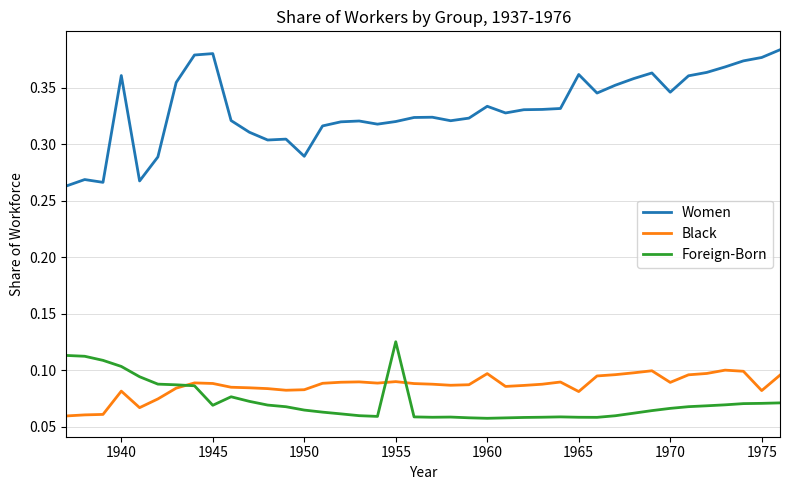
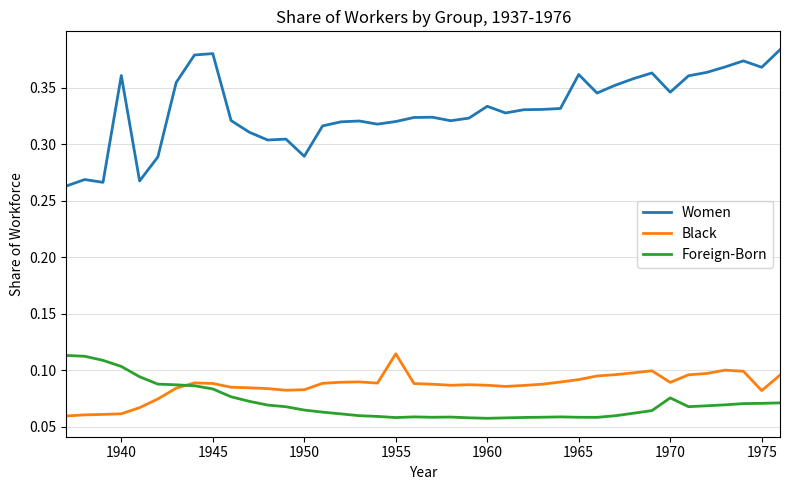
Black, 1940: 0.081 -> 0.061
Foreign-Born, 1945: 0.069 -> 0.083
Black, 1955: 0.090 -> 0.114
Foreign-Born, 1955: 0.125 -> 0.058
Black, 1960: 0.097 -> 0.087
Black, 1965: 0.081 -> 0.092
Foreign-Born, 1970: 0.066 -> 0.076
Women, 1975: 0.377 -> 0.368
